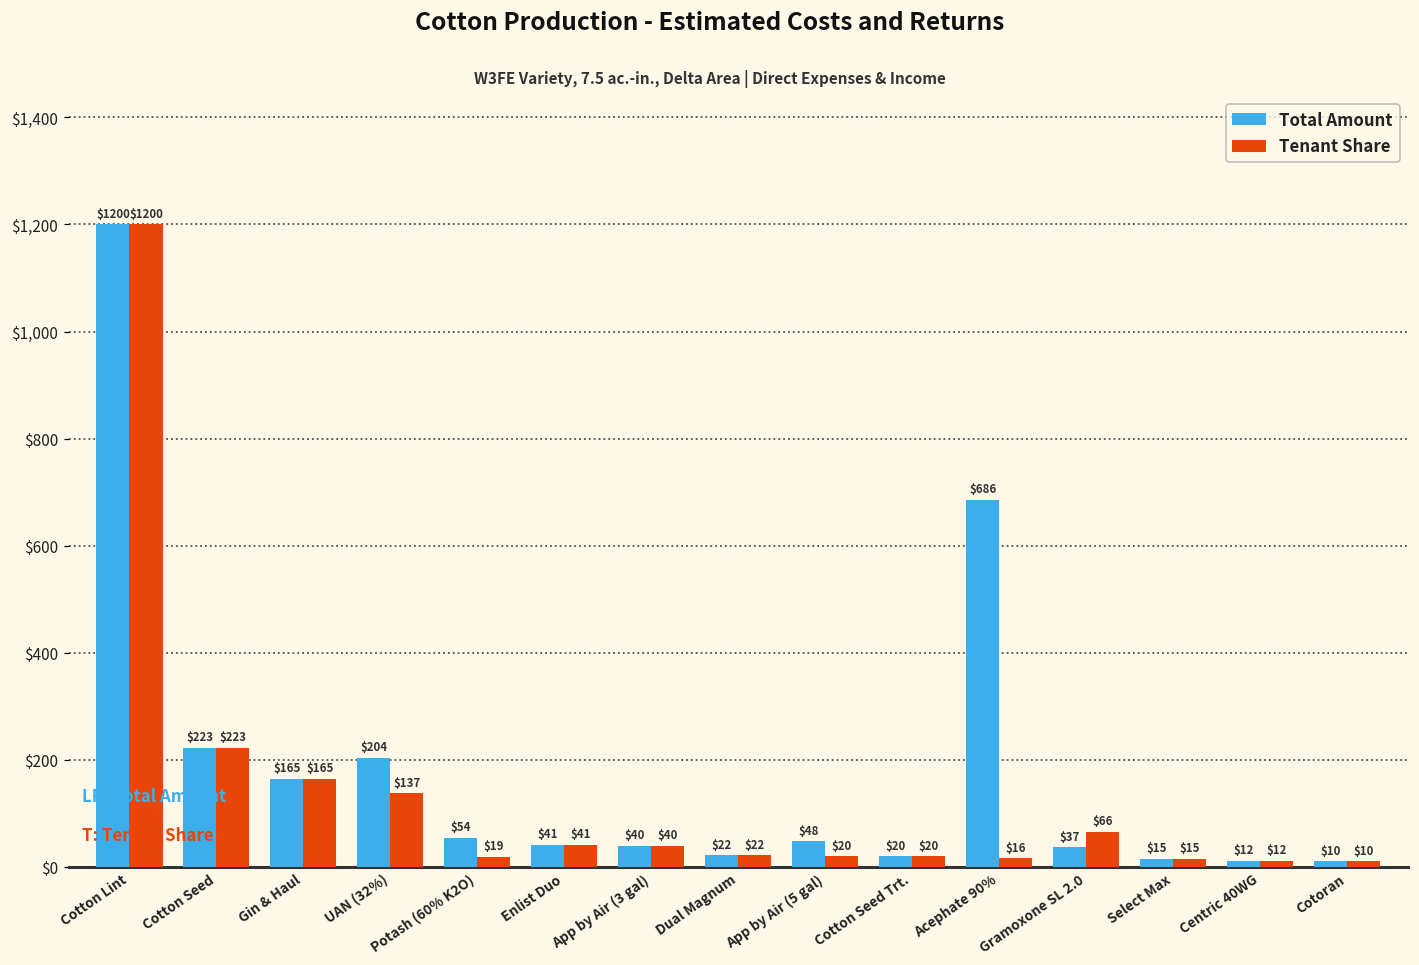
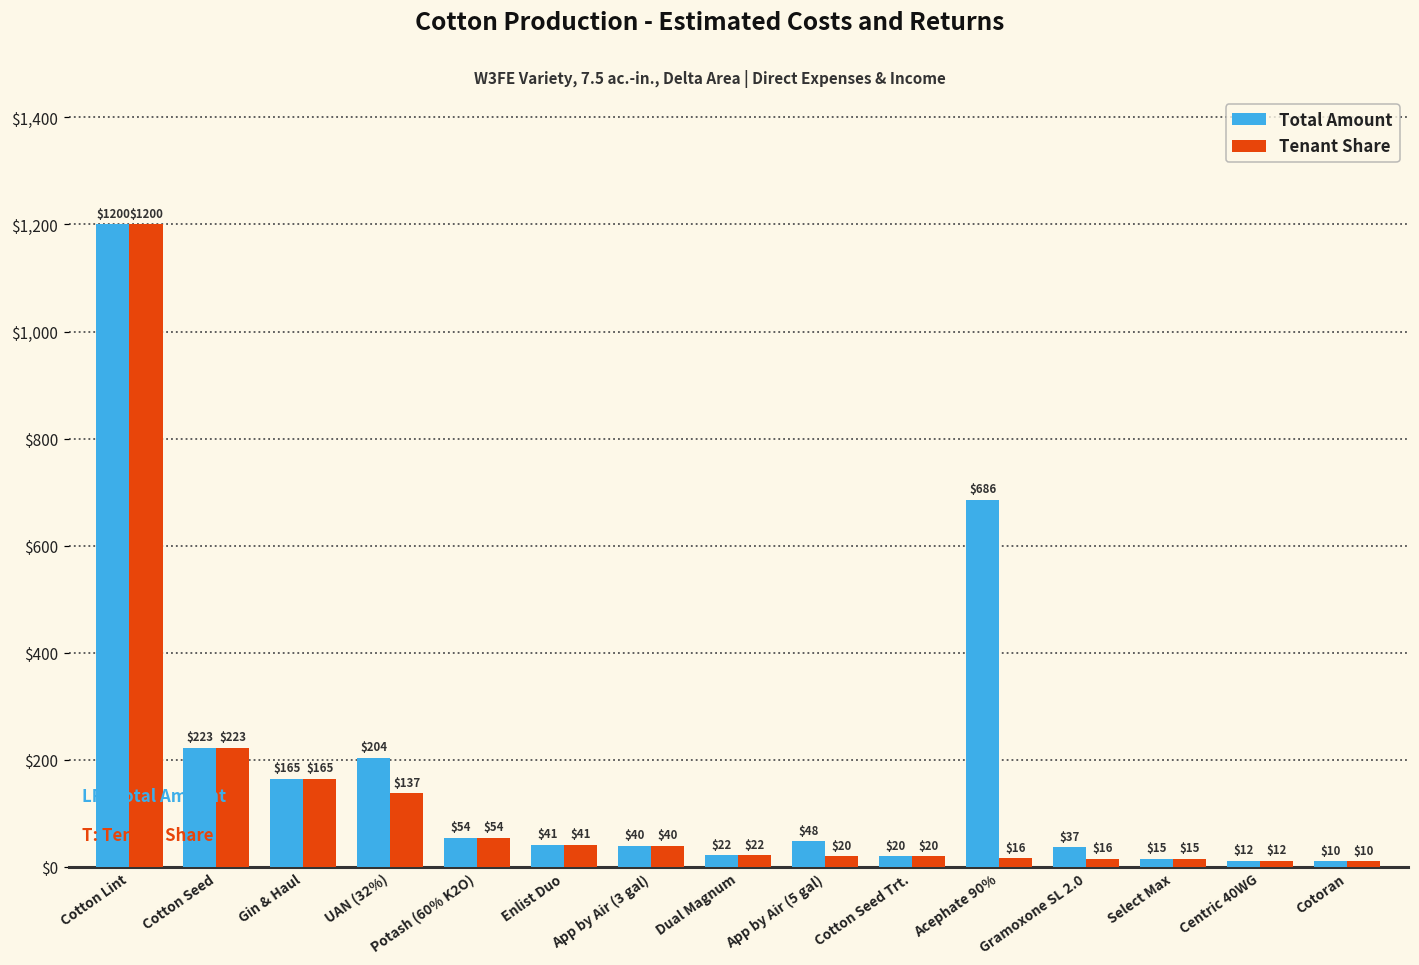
Tenant Share, Potash (60% K2O): $19 -> $54
Tenant Share, Gramoxone SL 2.0: $66 -> $16
